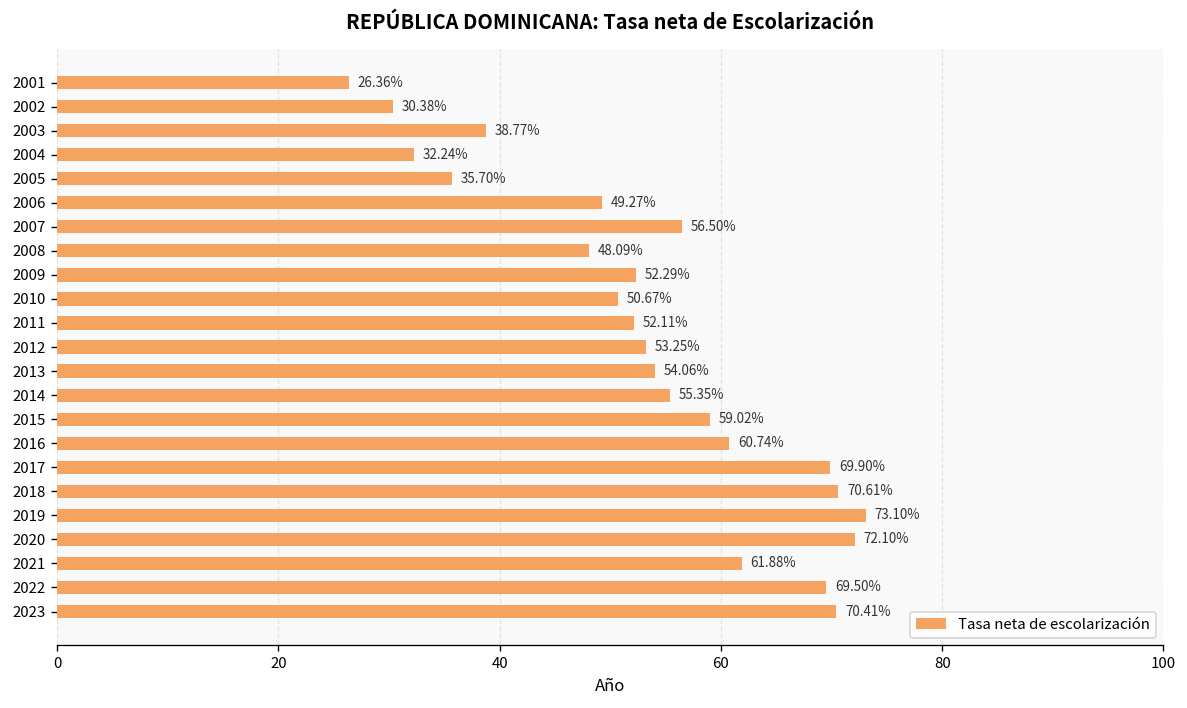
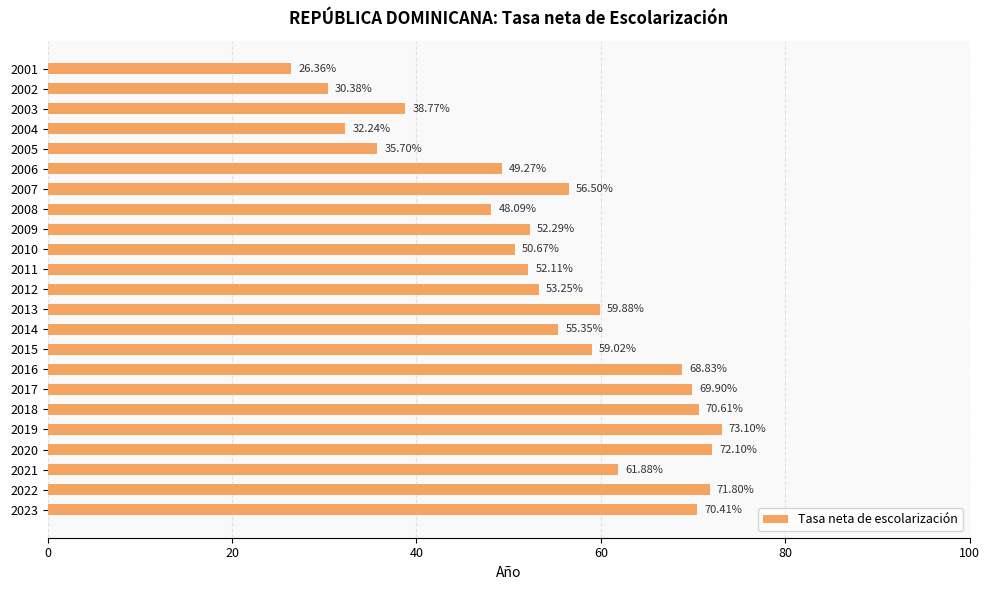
2013: 54.06% -> 59.88%
2016: 60.74% -> 68.83%
2022: 69.50% -> 71.80%
